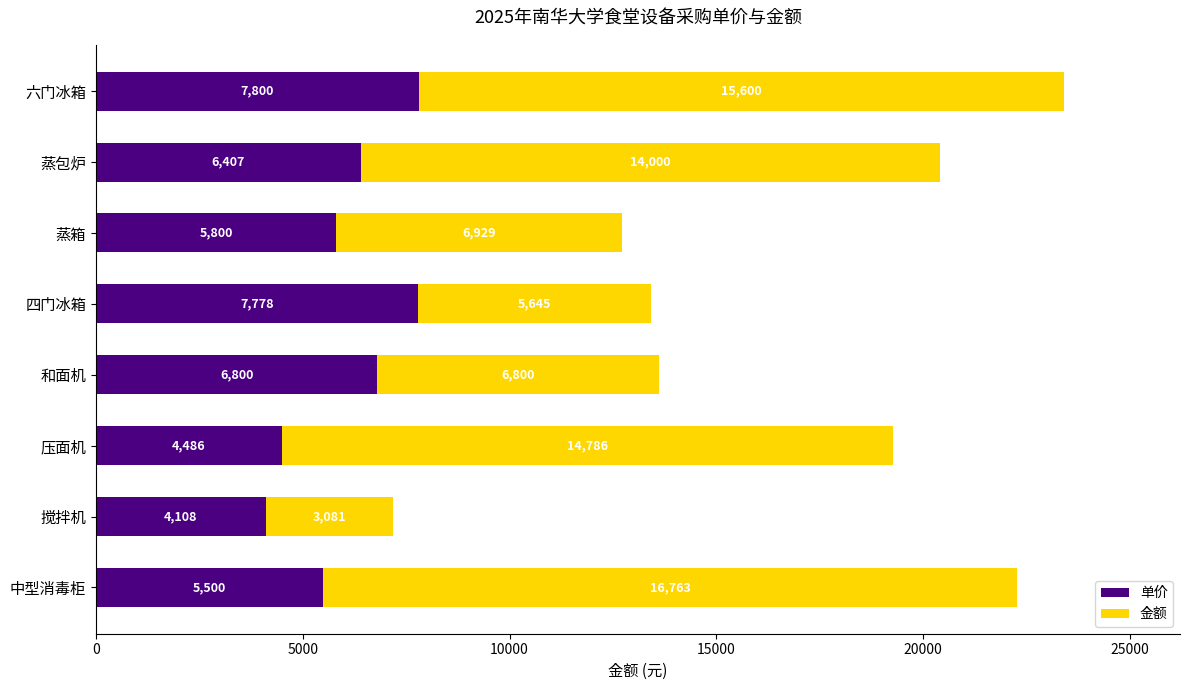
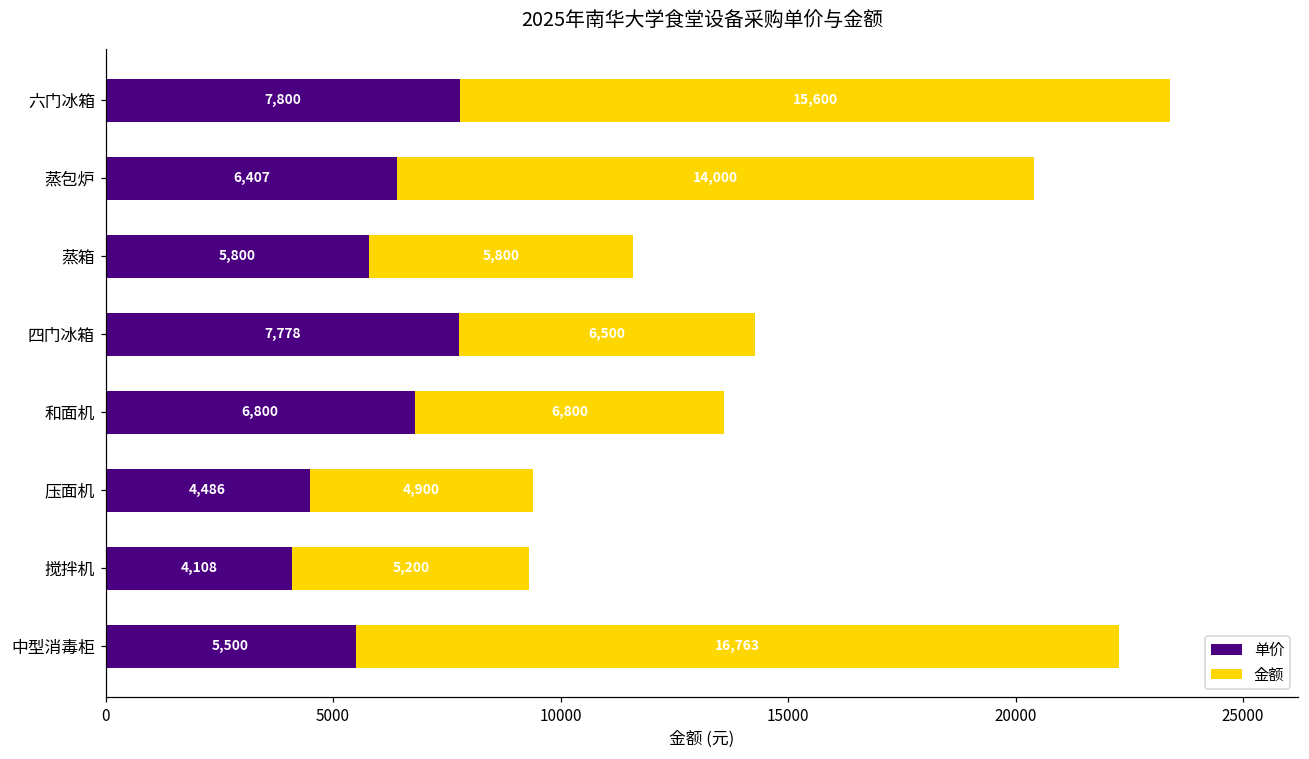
金额, 蒸箱: 6,929 -> 5,800
金额, 四门冰箱: 5,645 -> 6,500
金额, 压面机: 14,786 -> 4,900
金额, 搅拌机: 3,081 -> 5,200
